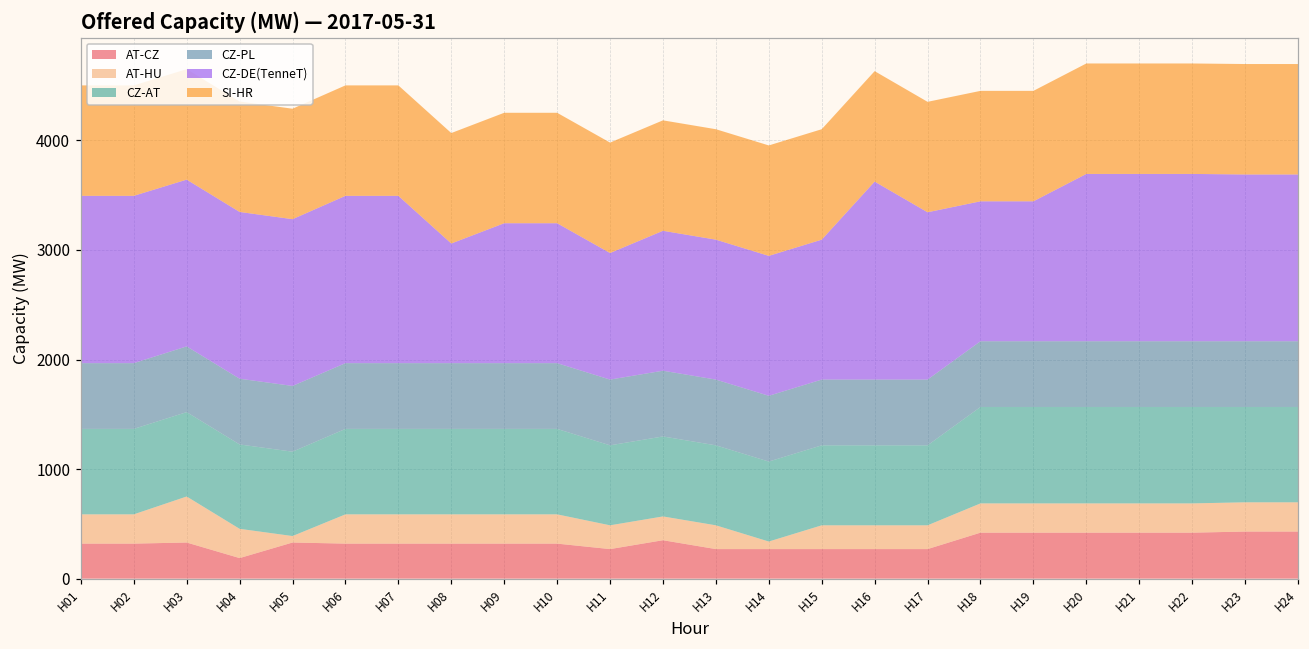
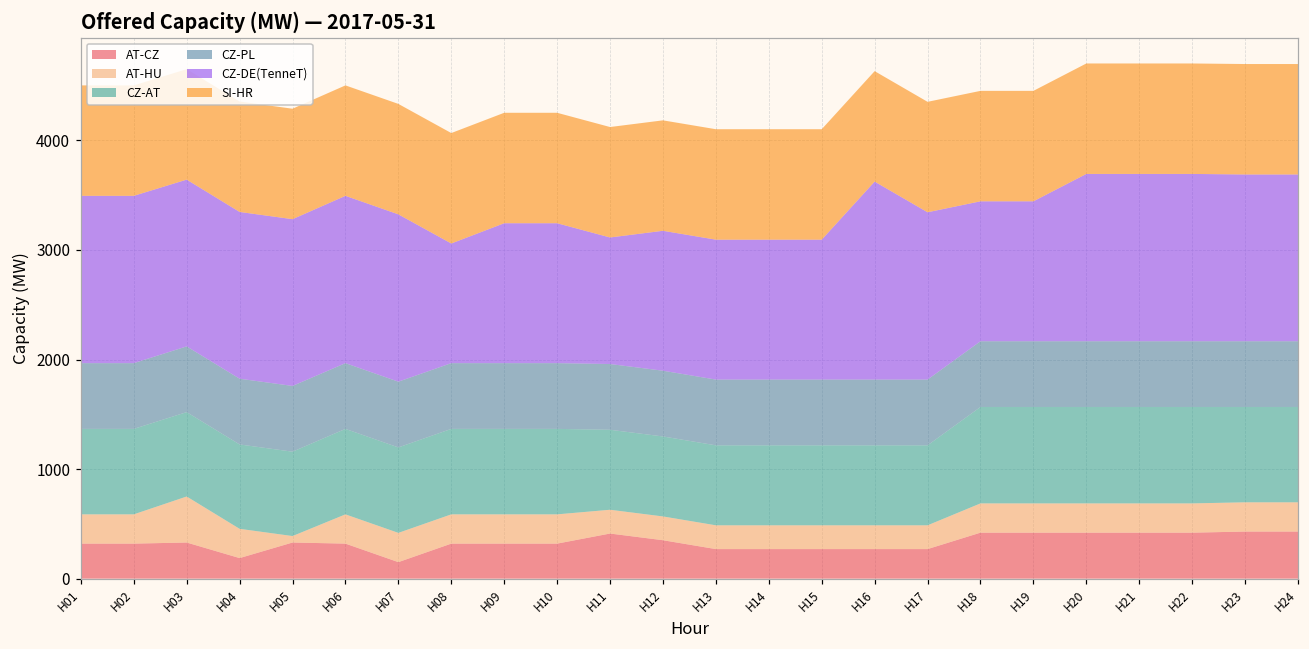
AT-CZ, H07: 300 -> 200
AT-CZ, H11: 300 -> 400
AT-HU, H14: 100 -> 200
